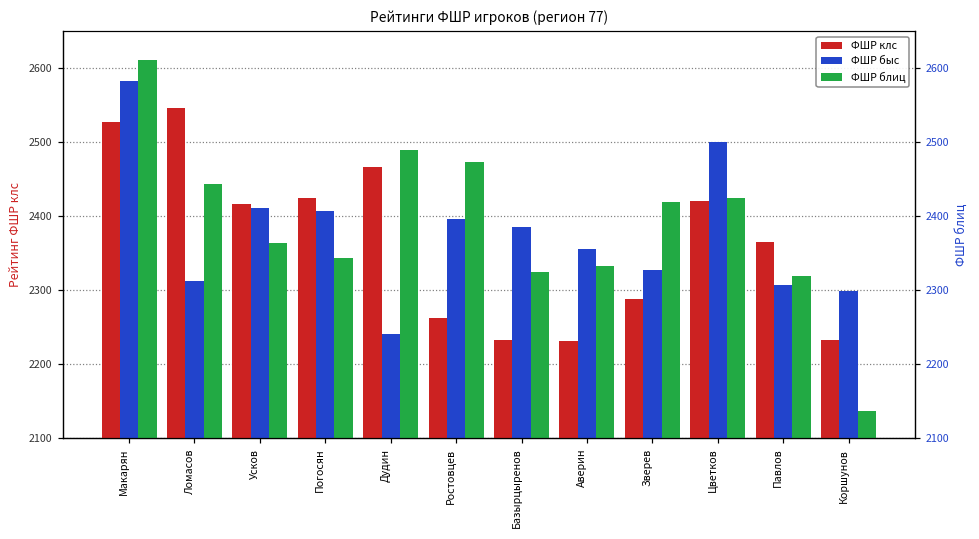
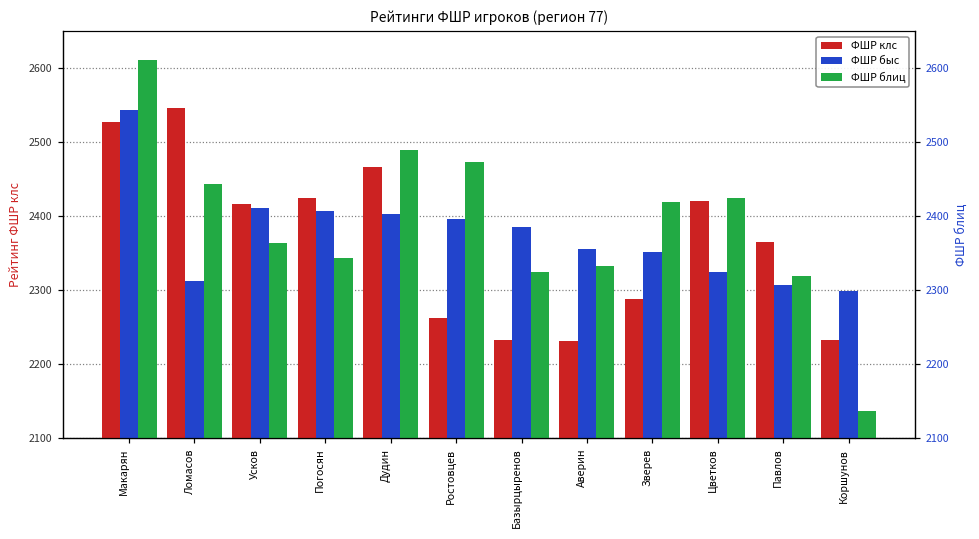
ФШР быс, Макарян: 2580 -> 2540
ФШР быс, Дудин: 2240 -> 2400
ФШР быс, Зверев: 2330 -> 2350
ФШР быс, Цветков: 2500 -> 2320
